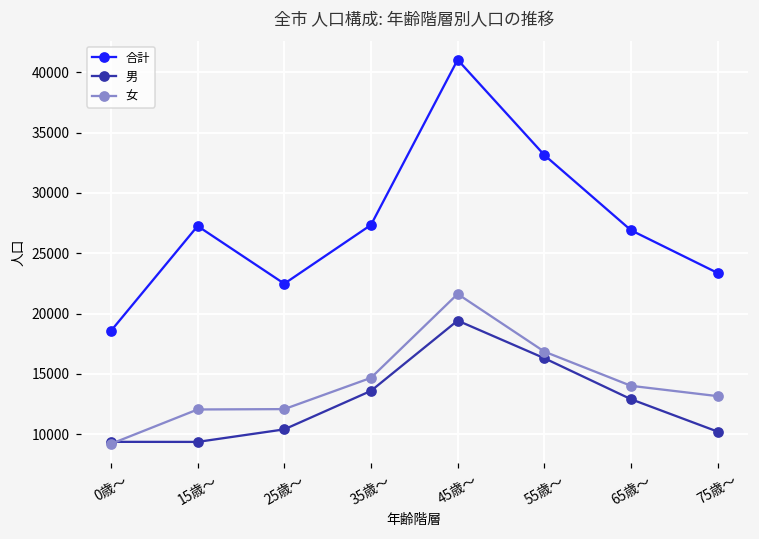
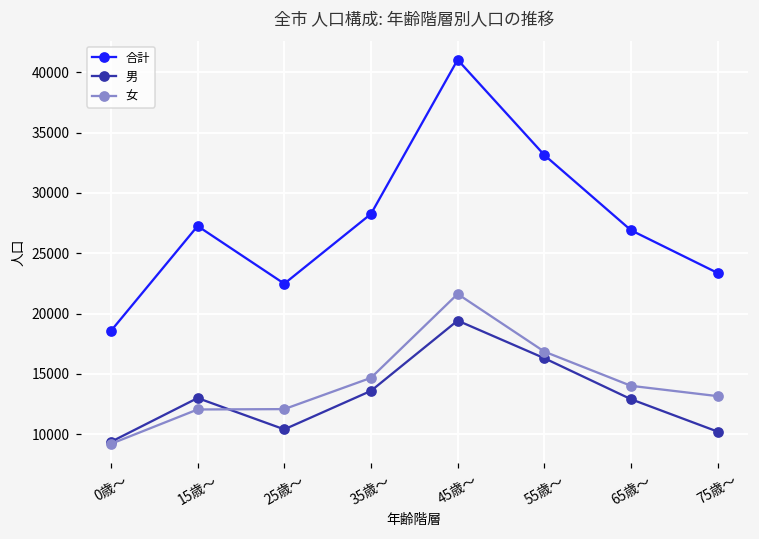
男, 15歳～: 9400 -> 13000
合計, 35歳～: 27300 -> 28300
